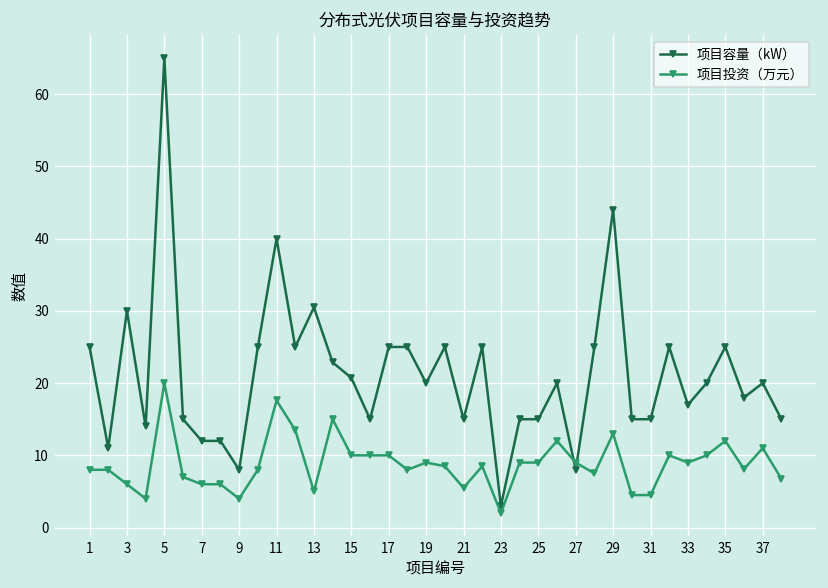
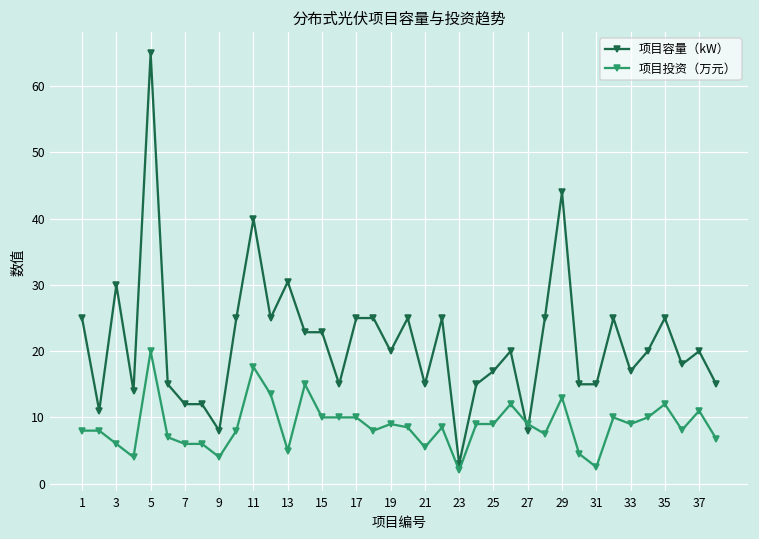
项目容量（kW）, 15: 21 -> 23
项目容量（kW）, 25: 15 -> 17
项目投资（万元）, 31: 5 -> 3
